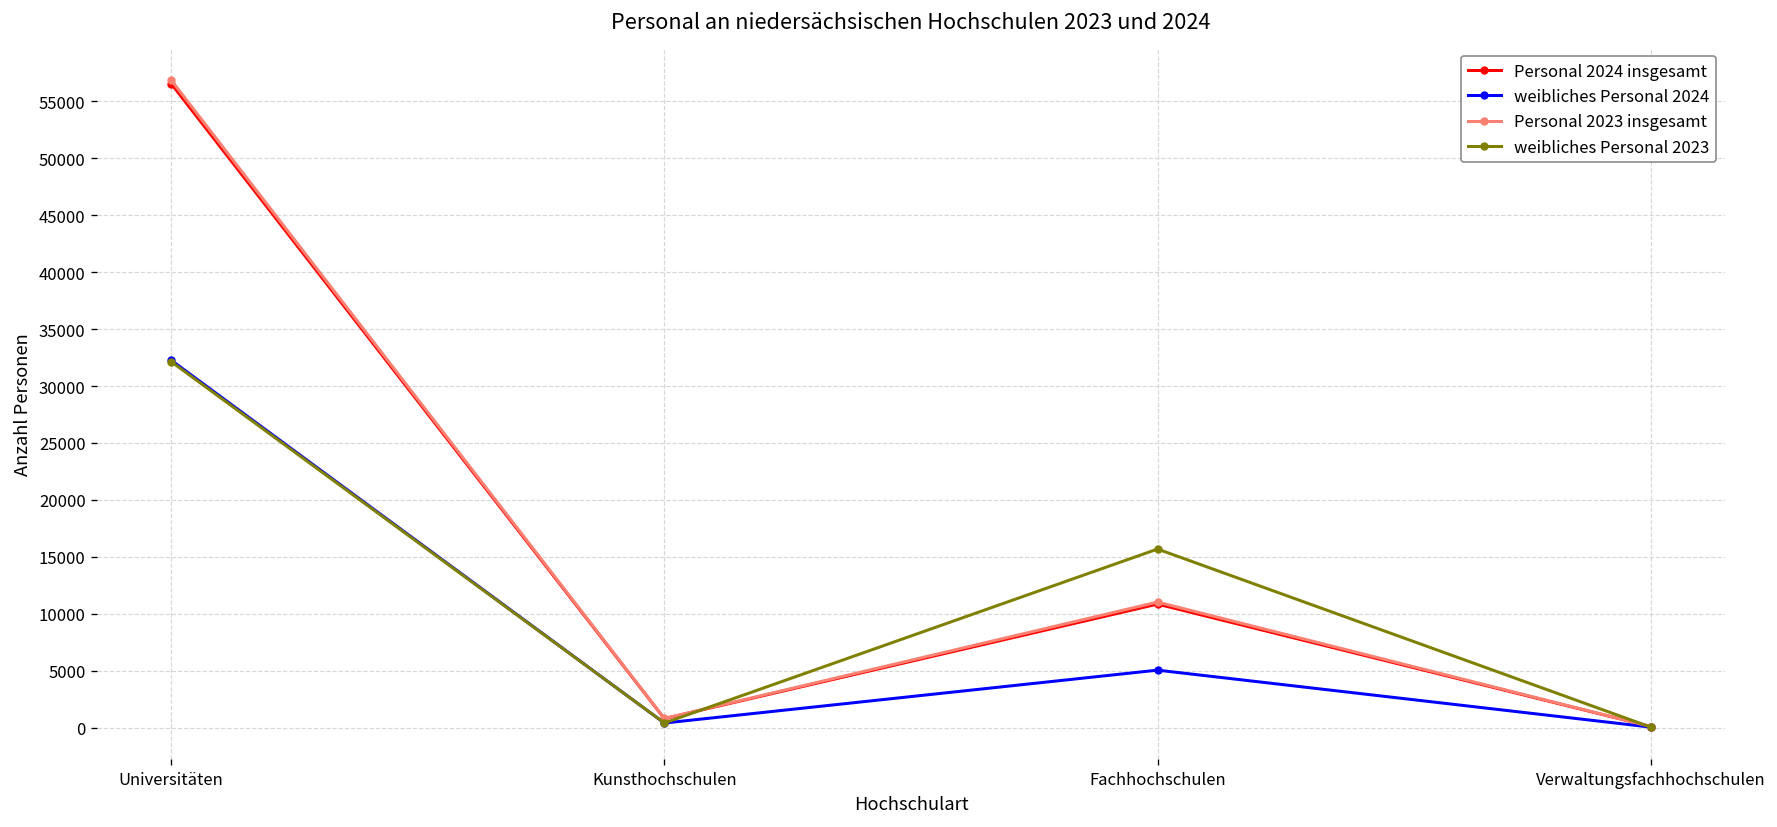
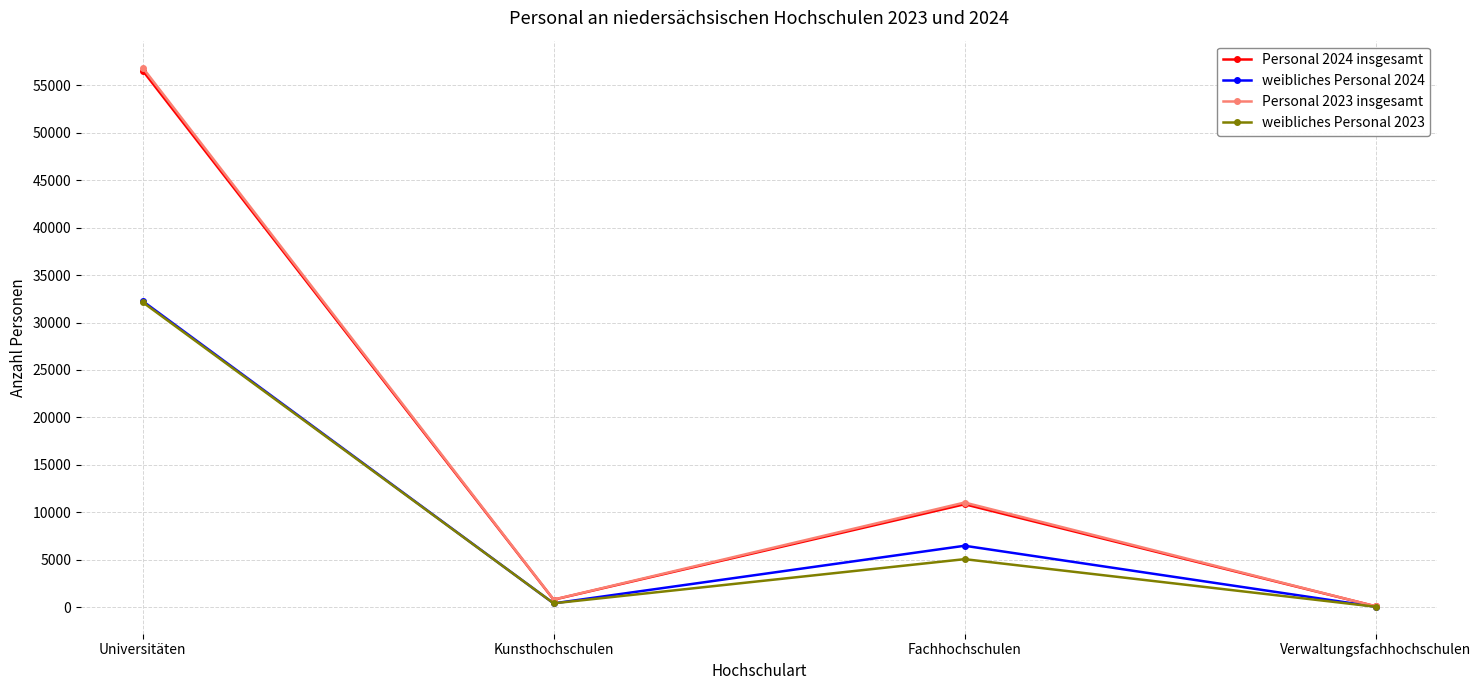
weibliches Personal 2024, Fachhochschulen: 5000 -> 6000
weibliches Personal 2023, Fachhochschulen: 16000 -> 5000
